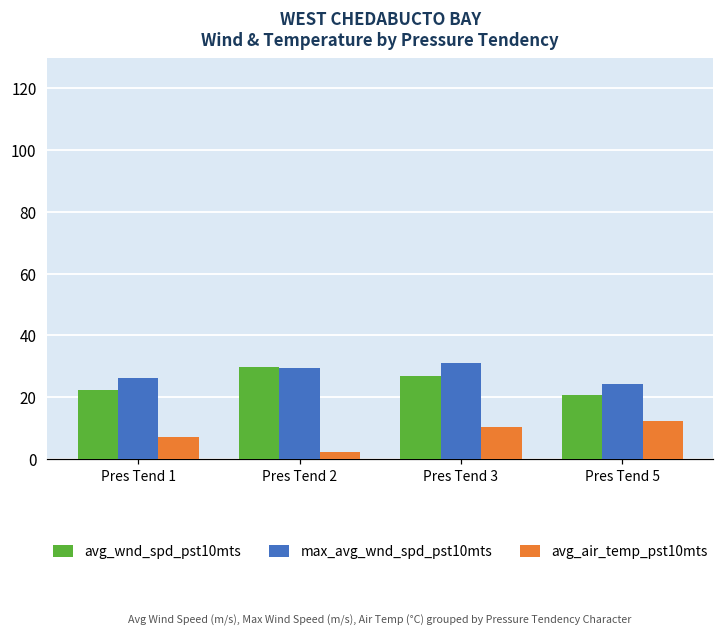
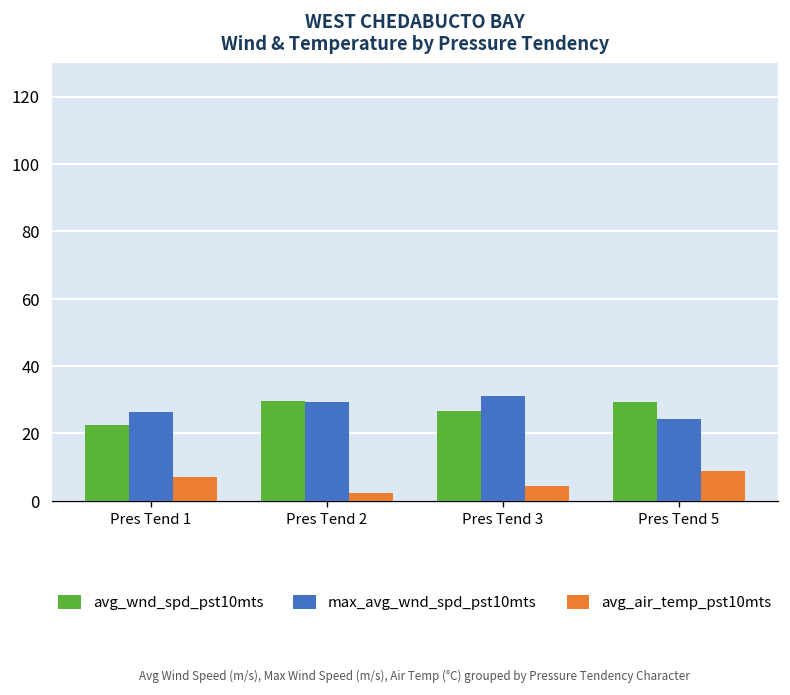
avg_air_temp_pst10mts, Pres Tend 3: 11 -> 4
avg_wnd_spd_pst10mts, Pres Tend 5: 21 -> 29
avg_air_temp_pst10mts, Pres Tend 5: 12 -> 9
